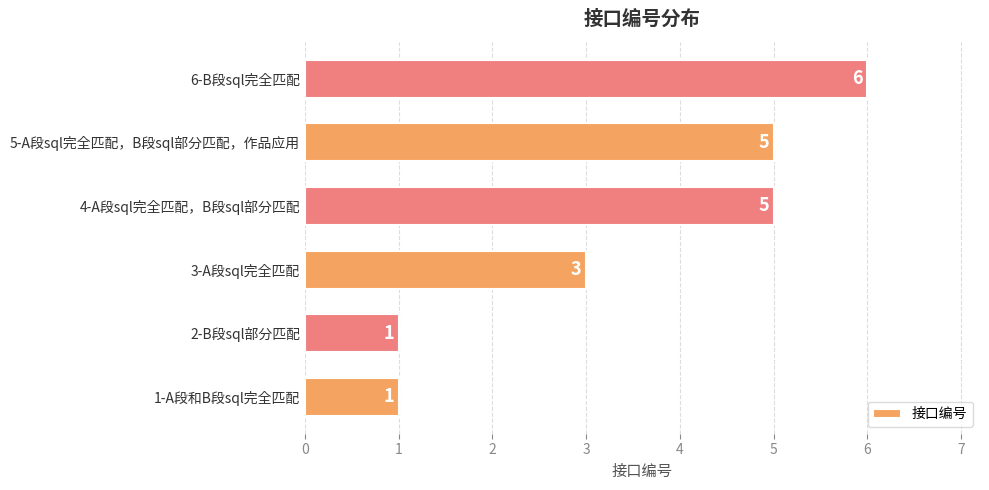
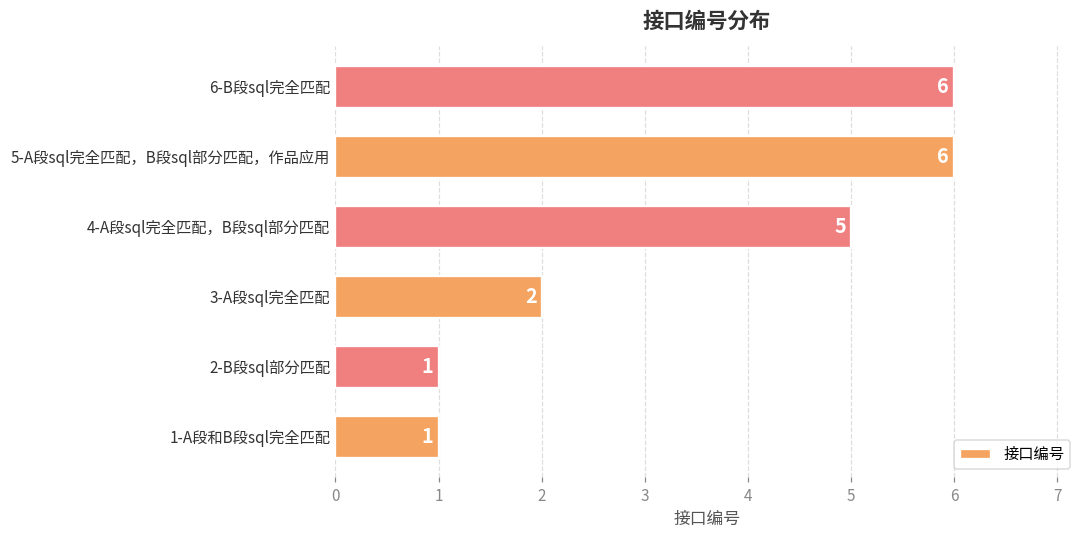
5-A段sql完全匹配，B段sql部分匹配，作品应用: 5 -> 6
3-A段sql完全匹配: 3 -> 2
